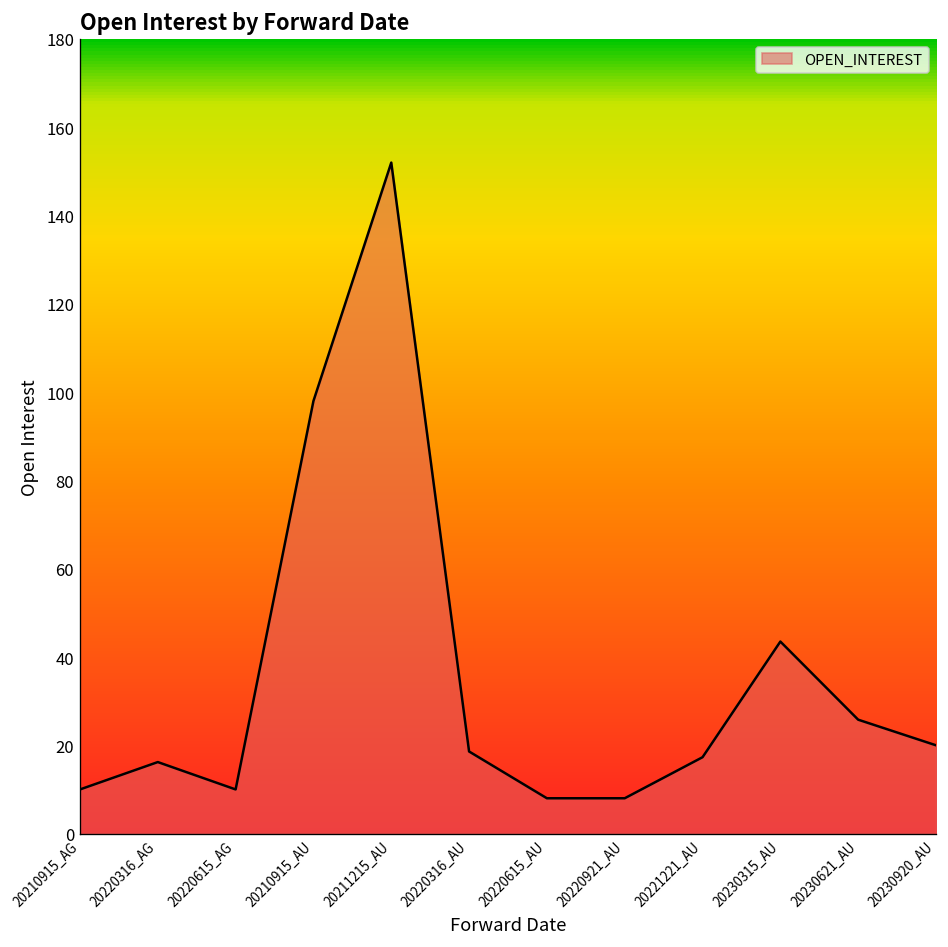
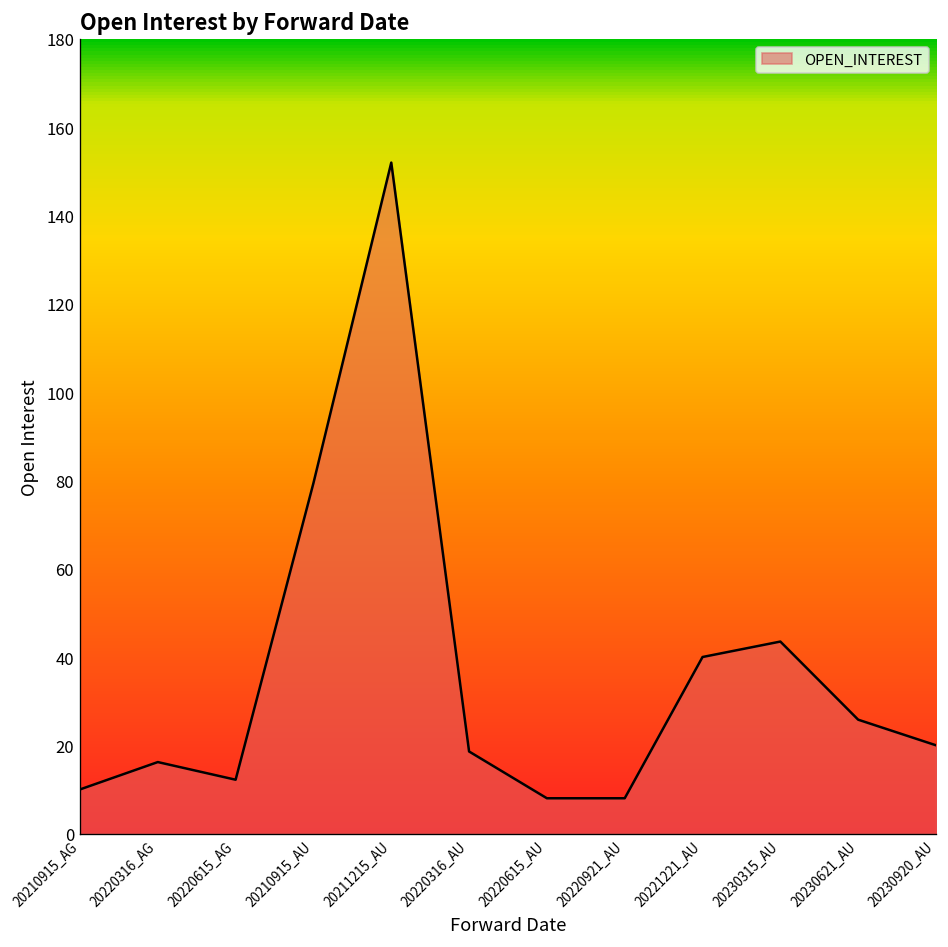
20220615_AG: 10 -> 12
20210915_AU: 98 -> 79
20221221_AU: 17 -> 40
